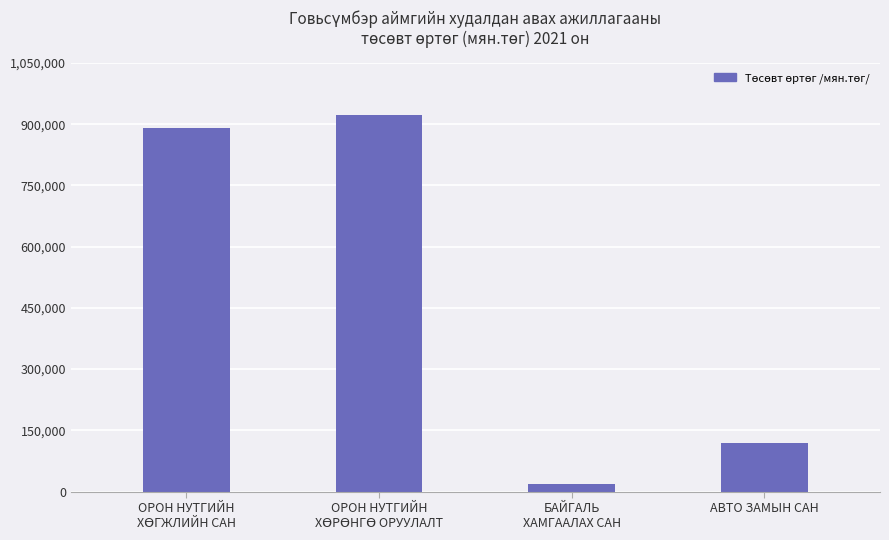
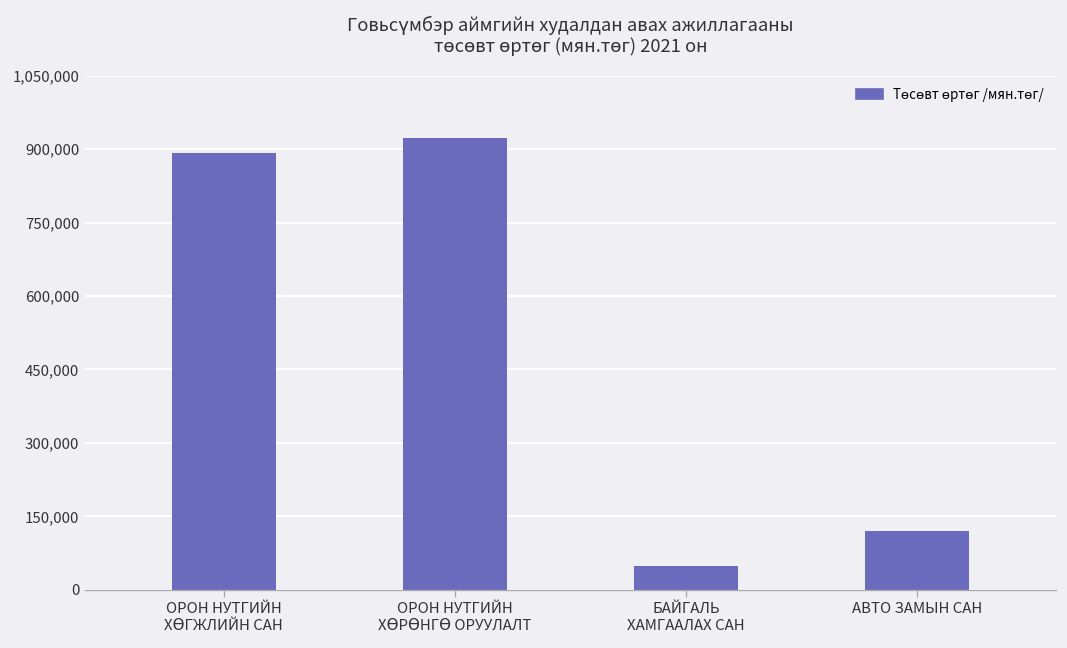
БАЙГАЛЬ ХАМГААЛАХ САН: 20,000 -> 50,000
